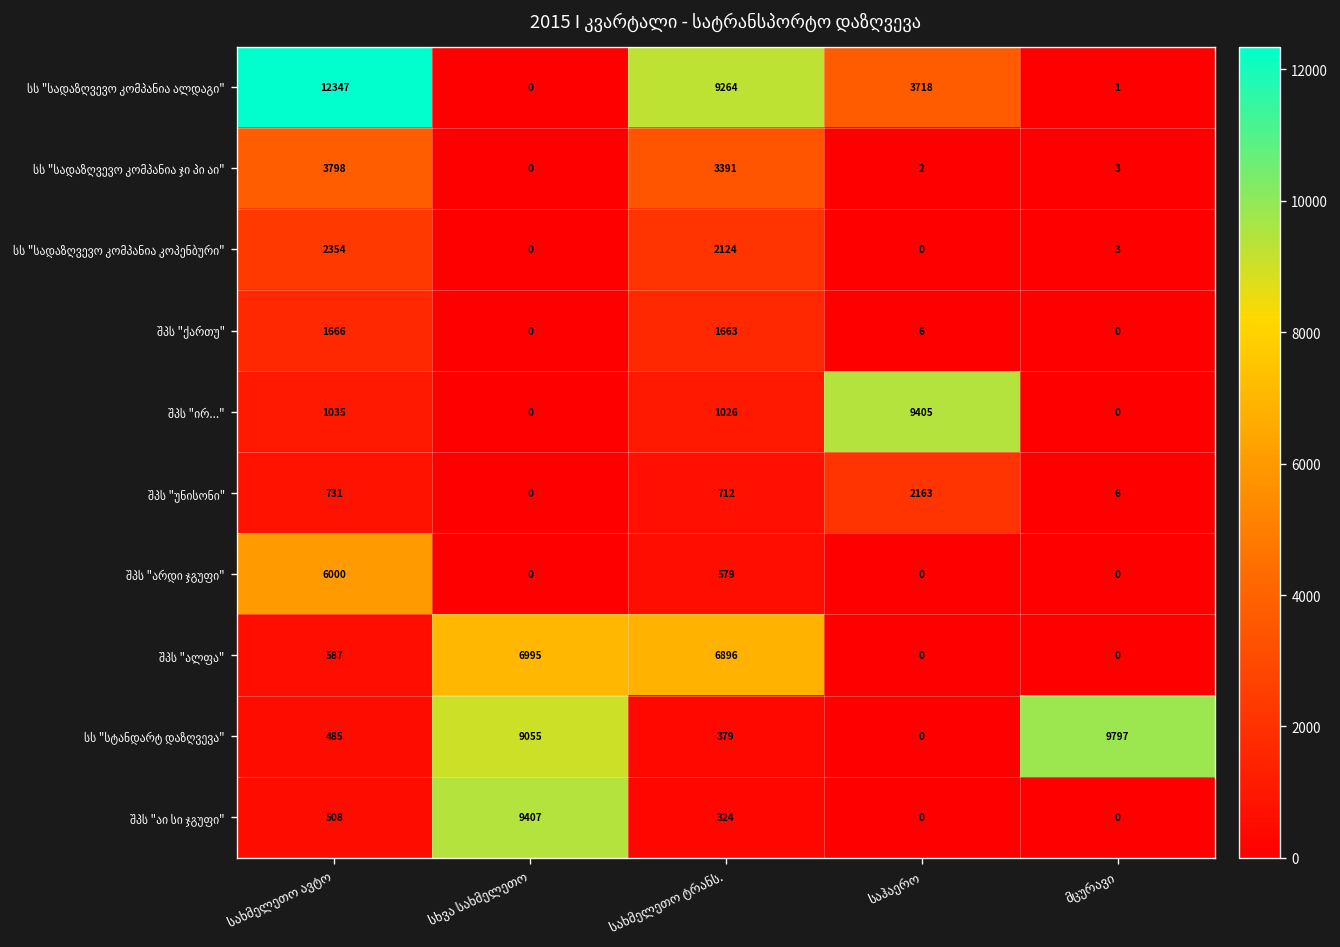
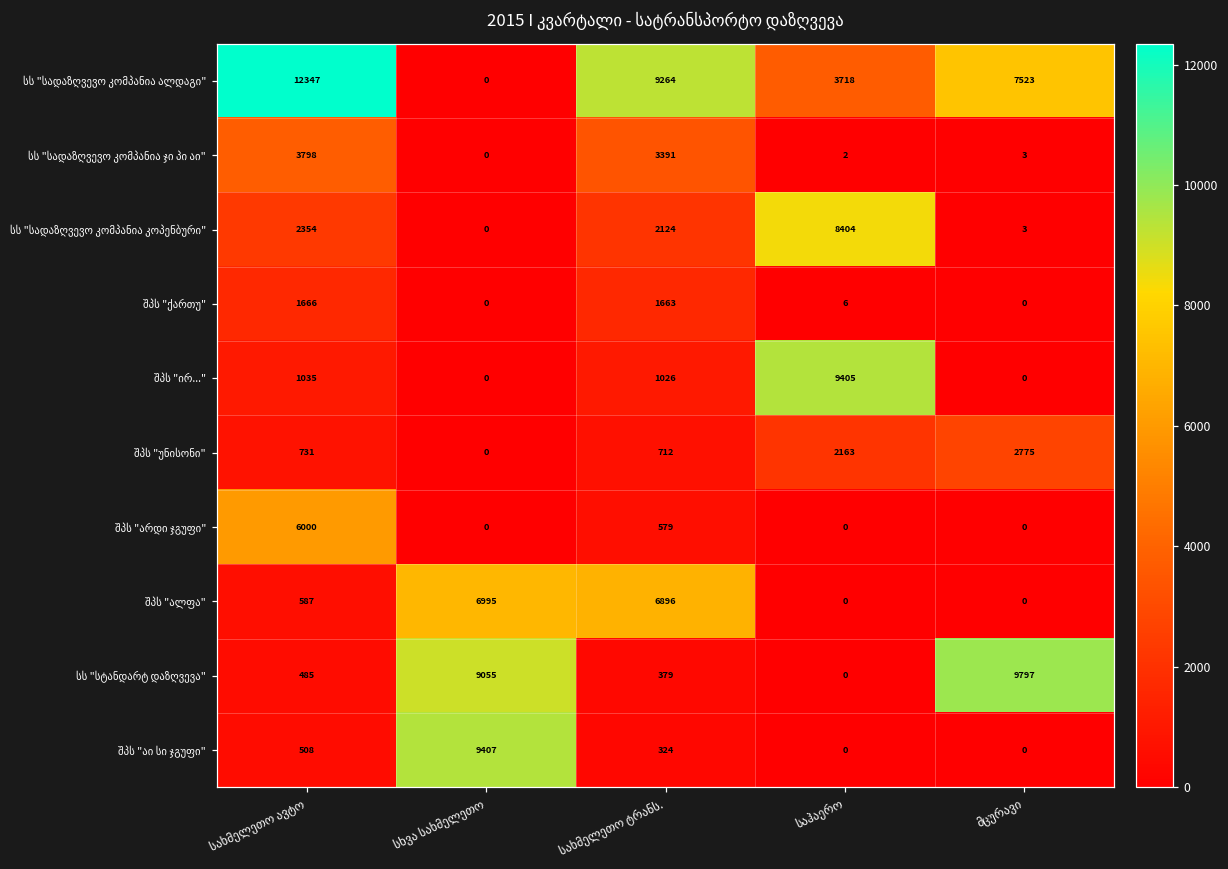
სს "სადაზღვევო კომპანია ალდაგი", მცურავი: 1 -> 7523
სს "სადაზღვევო კომპანია კოპენბური", საჰაერო: 0 -> 8404
შპს "უნისონი", მცურავი: 6 -> 2775
